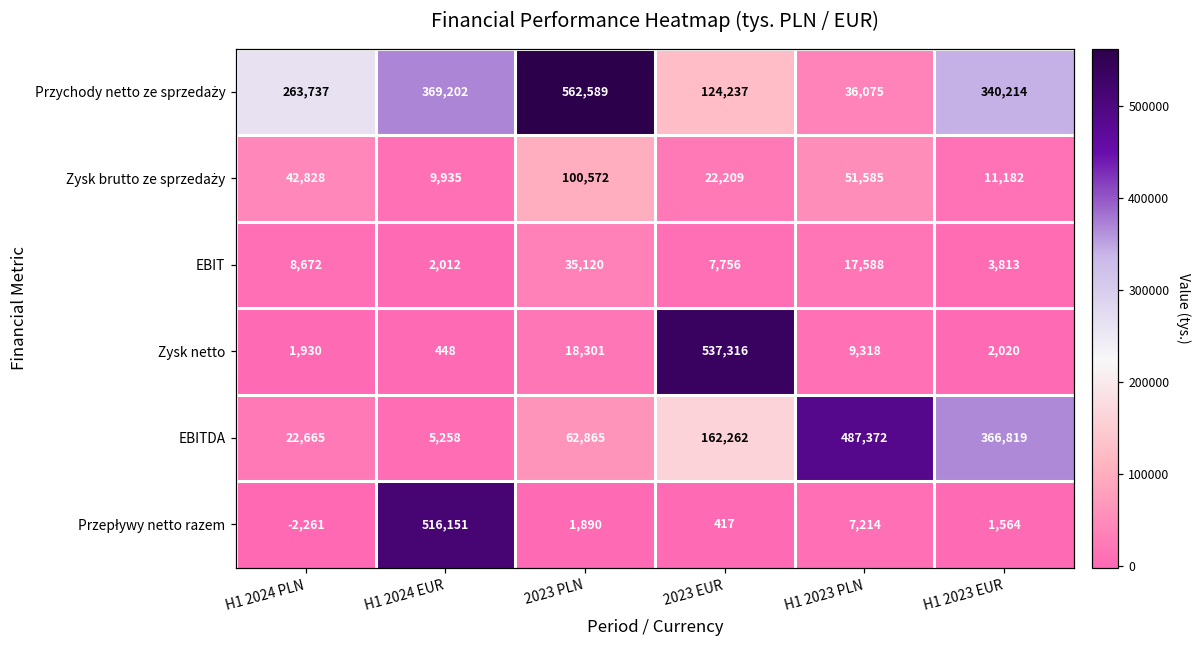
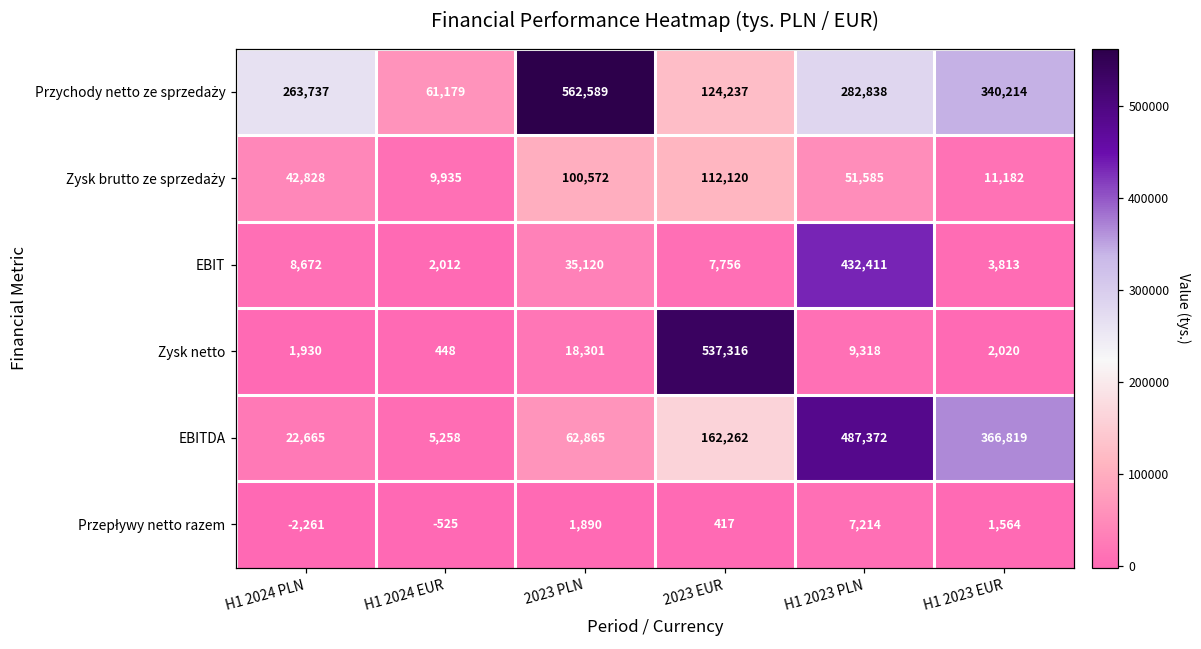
Przychody netto ze sprzedaży, H1 2024 EUR: 369,202 -> 61,179
Przychody netto ze sprzedaży, H1 2023 PLN: 36,075 -> 282,838
Zysk brutto ze sprzedaży, 2023 EUR: 22,209 -> 112,120
EBIT, H1 2023 PLN: 17,588 -> 432,411
Przepływy netto razem, H1 2024 EUR: 516,151 -> -525
